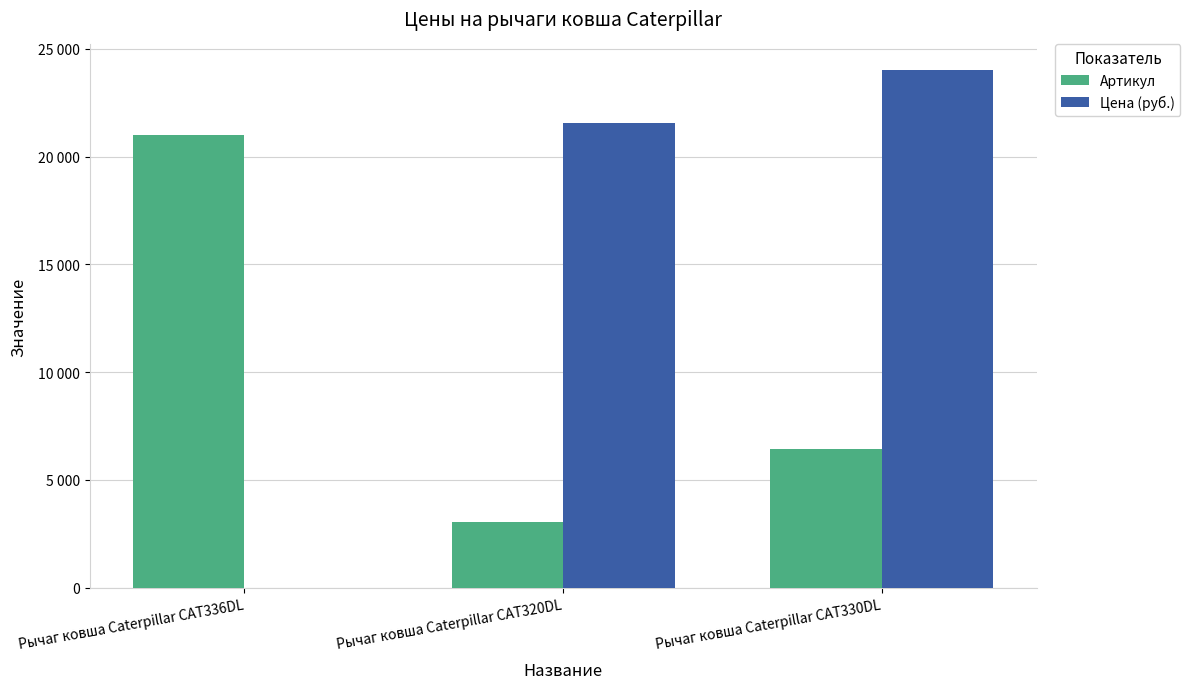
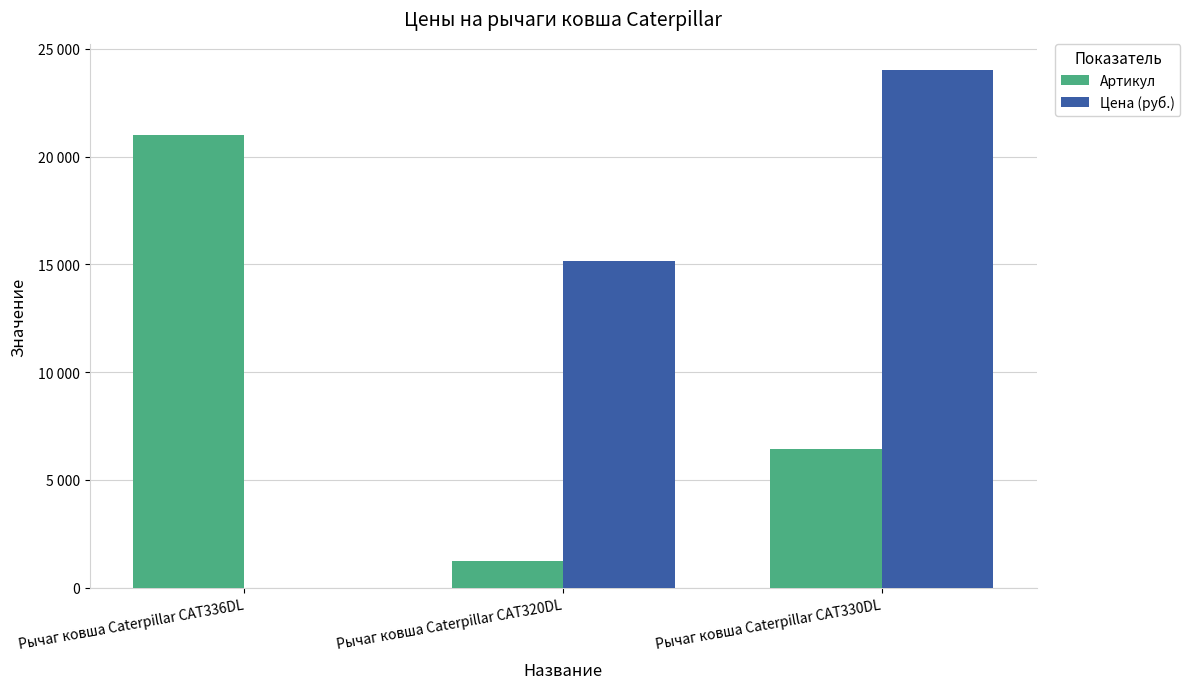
Артикул, Рычаг ковша Caterpillar CAT320DL: 3000 -> 1200
Цена (руб.), Рычаг ковша Caterpillar CAT320DL: 21500 -> 15200
